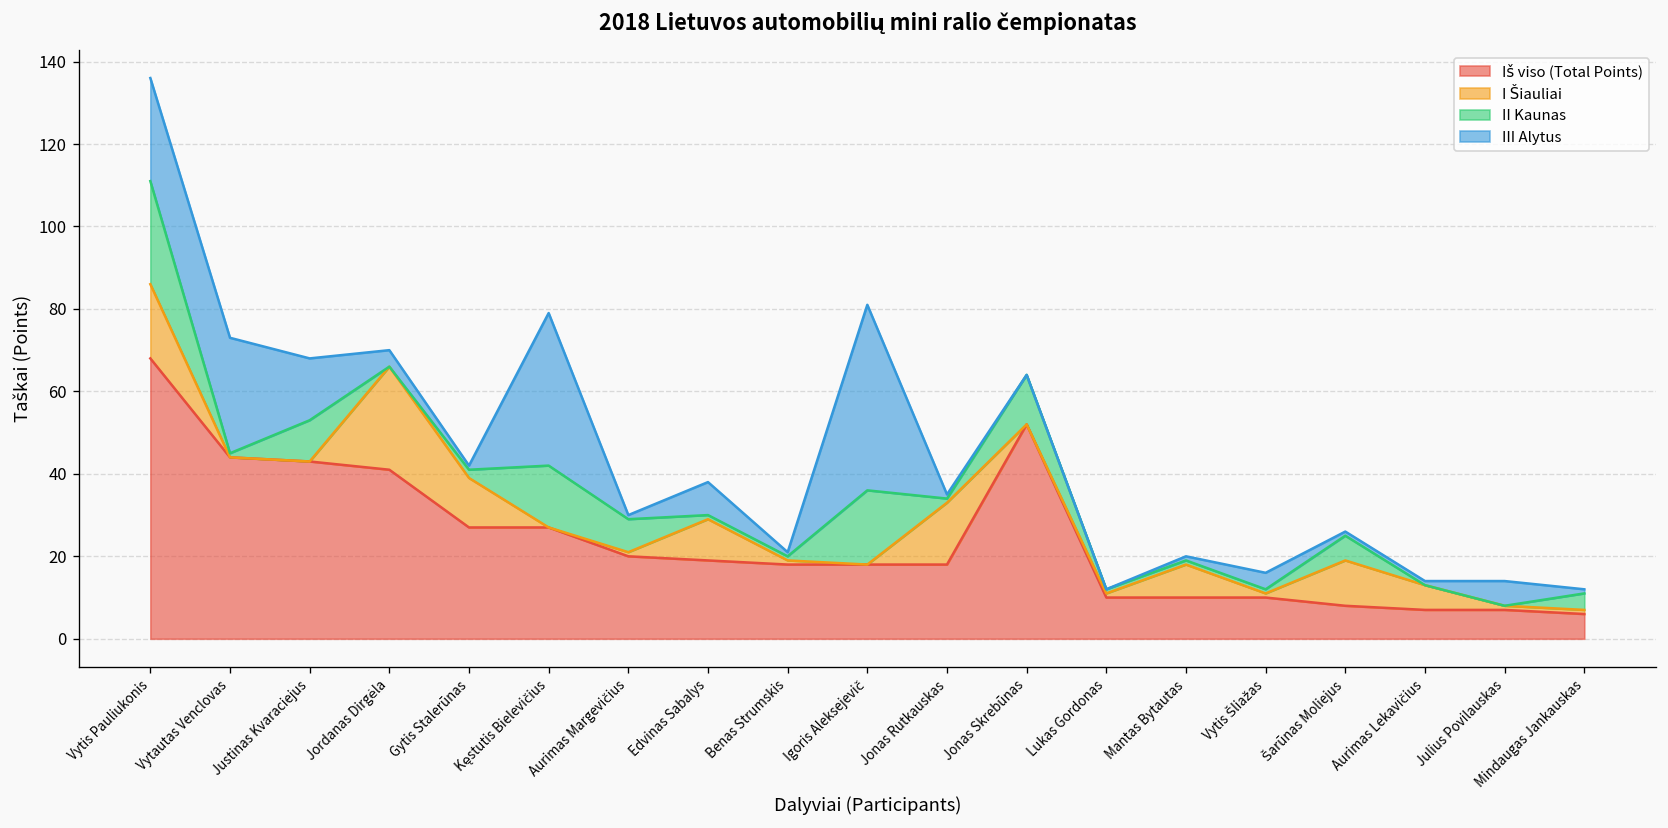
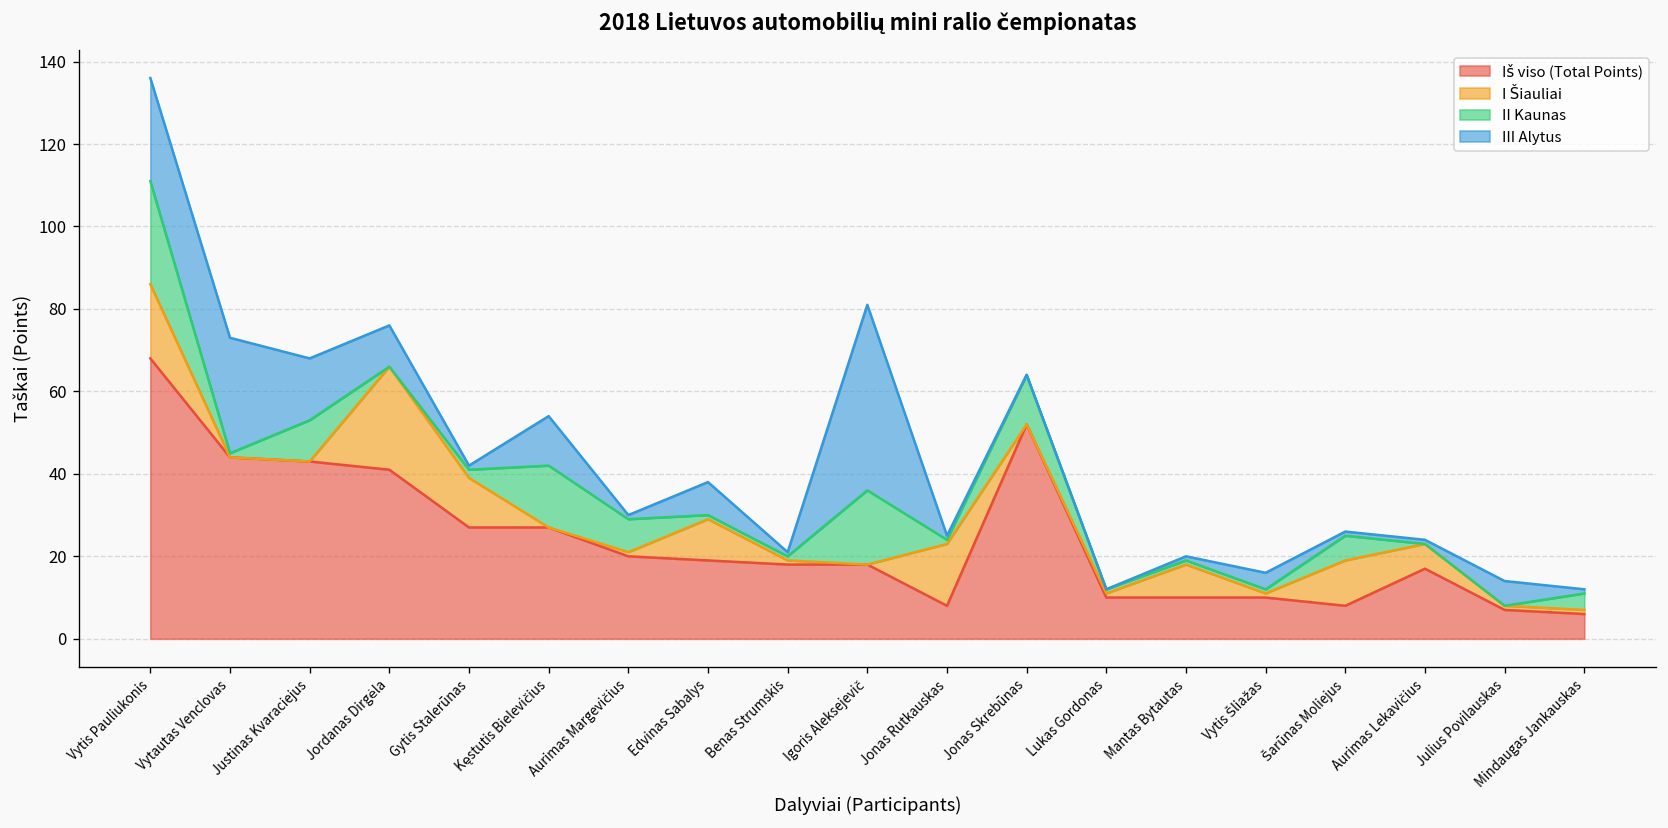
III Alytus, Jordanas Dirgėla: 4 -> 10
III Alytus, Kęstutis Bielevičius: 37 -> 12
Iš viso (Total Points), Jonas Rutkauskas: 18 -> 8
Iš viso (Total Points), Aurimas Lekavičius: 7 -> 17
